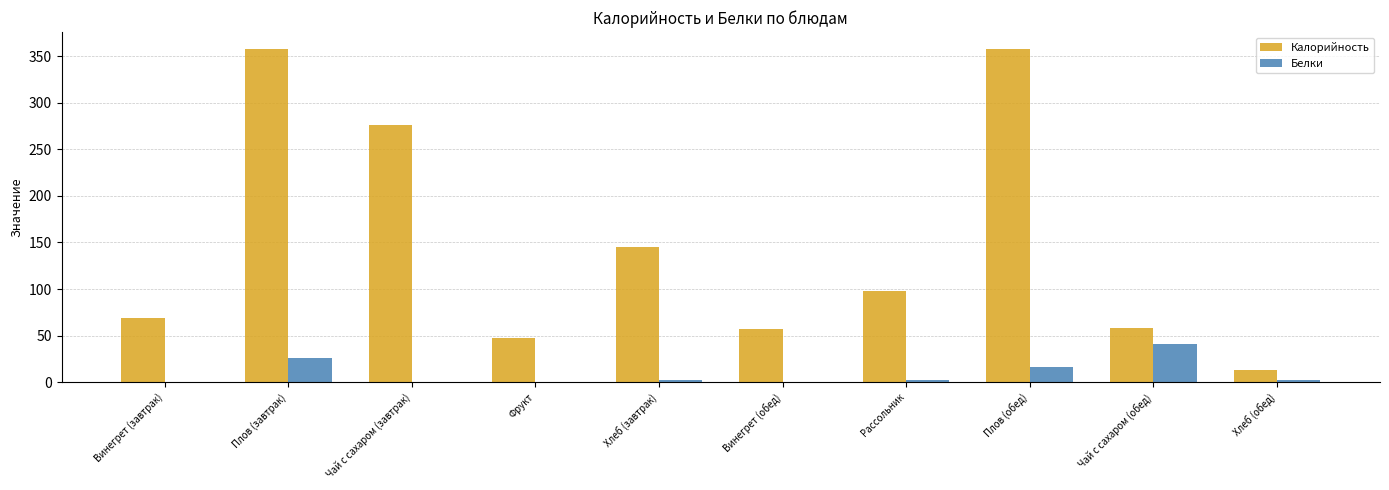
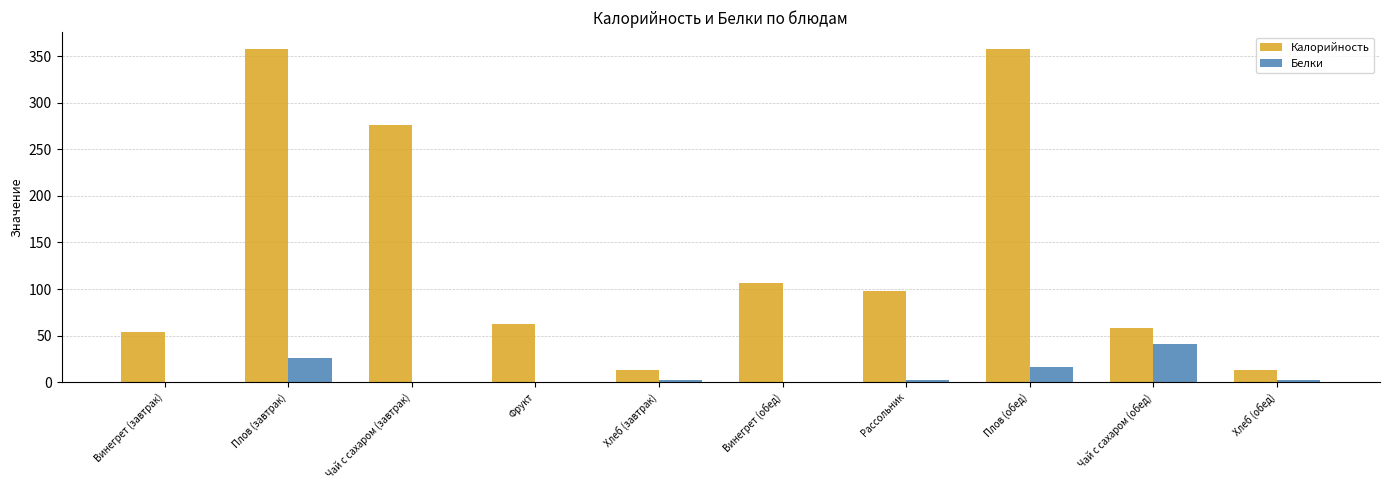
Калорийность, Винегрет (завтрак): 70 -> 50
Калорийность, Фрукт: 50 -> 60
Калорийность, Хлеб (завтрак): 150 -> 10
Калорийность, Винегрет (обед): 60 -> 110
